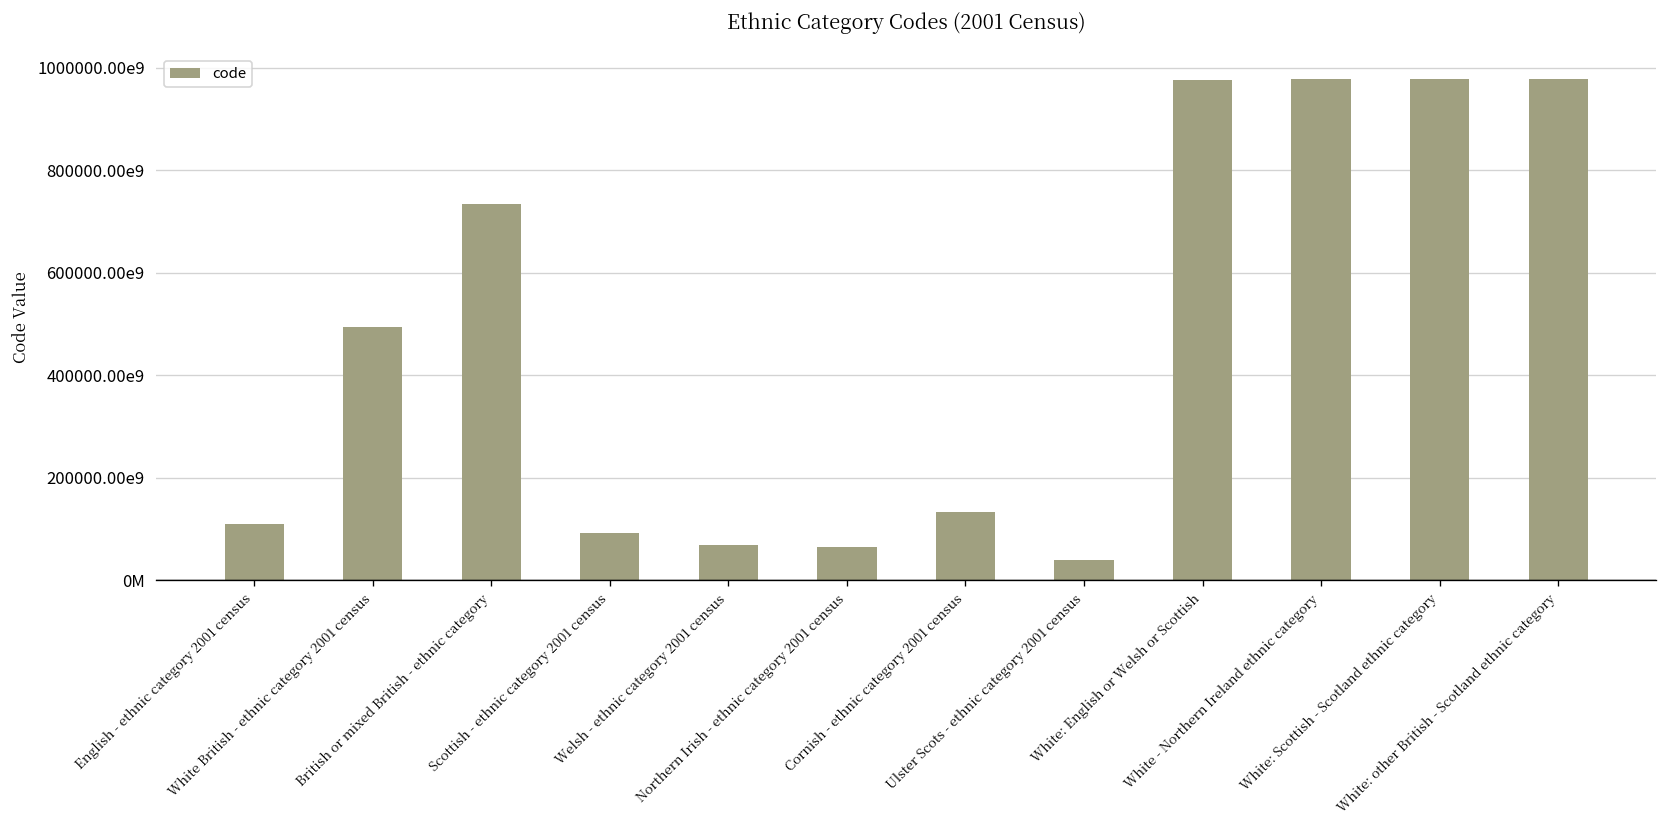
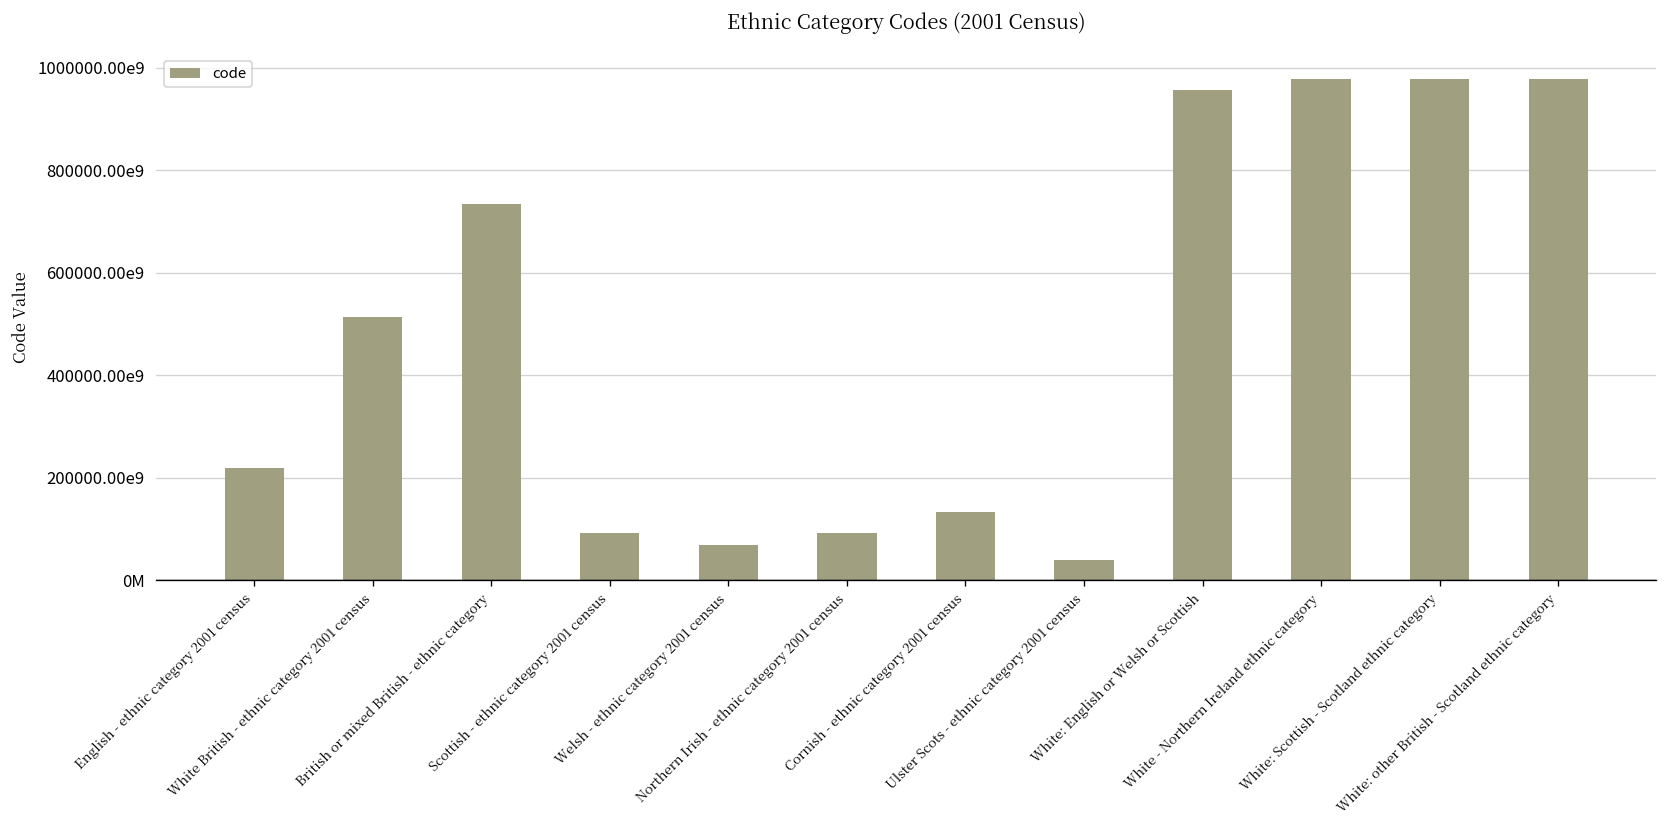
English - ethnic category 2001 census: 110000000000000 -> 220000000000000
White British - ethnic category 2001 census: 490000000000000 -> 510000000000000
Northern Irish - ethnic category 2001 census: 60000000000000 -> 90000000000000
White: English or Welsh or Scottish: 980000000000000 -> 960000000000000
